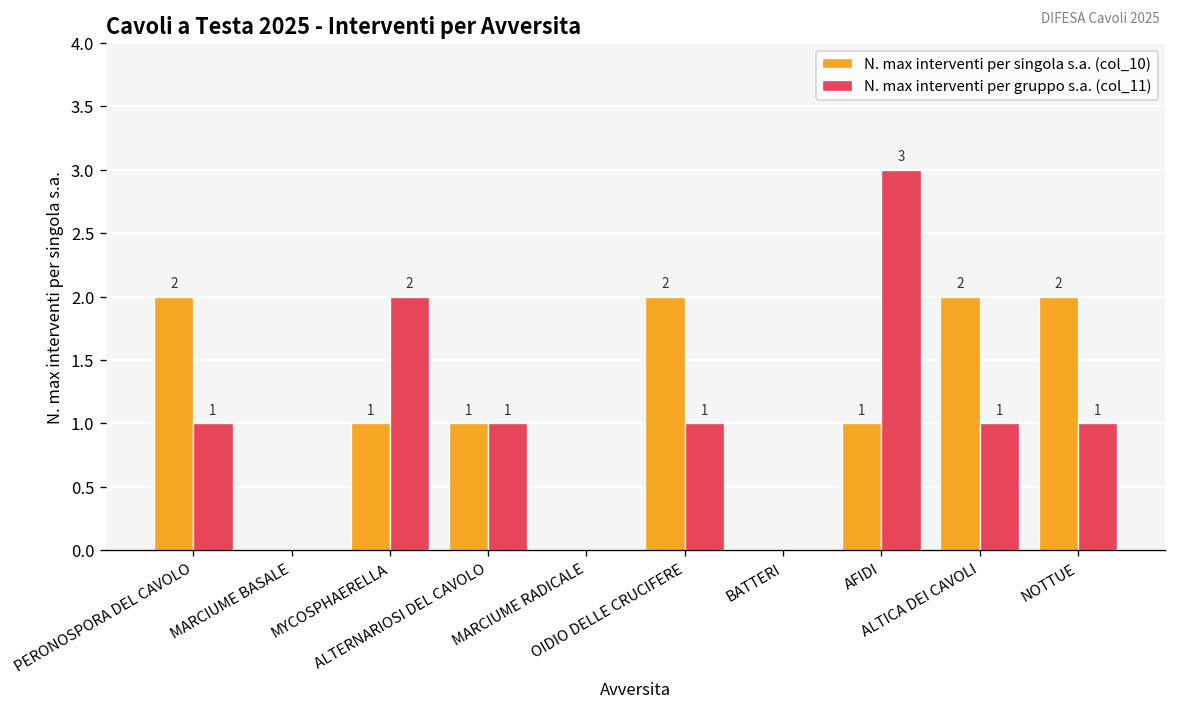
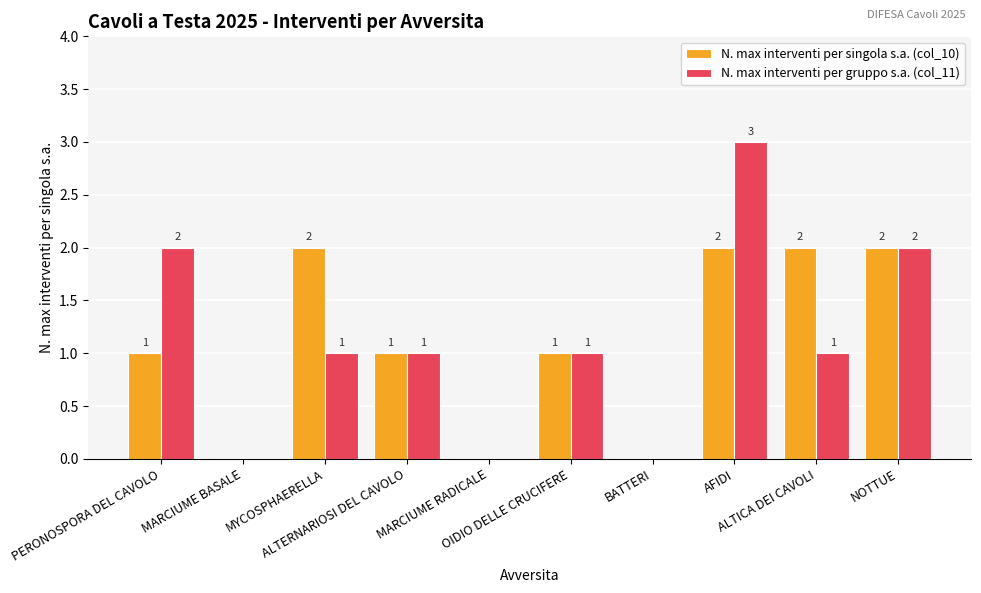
N. max interventi per singola s.a. (col_10), PERONOSPORA DEL CAVOLO: 2 -> 1
N. max interventi per gruppo s.a. (col_11), PERONOSPORA DEL CAVOLO: 1 -> 2
N. max interventi per singola s.a. (col_10), MYCOSPHAERELLA: 1 -> 2
N. max interventi per gruppo s.a. (col_11), MYCOSPHAERELLA: 2 -> 1
N. max interventi per singola s.a. (col_10), OIDIO DELLE CRUCIFERE: 2 -> 1
N. max interventi per singola s.a. (col_10), AFIDI: 1 -> 2
N. max interventi per gruppo s.a. (col_11), NOTTUE: 1 -> 2
